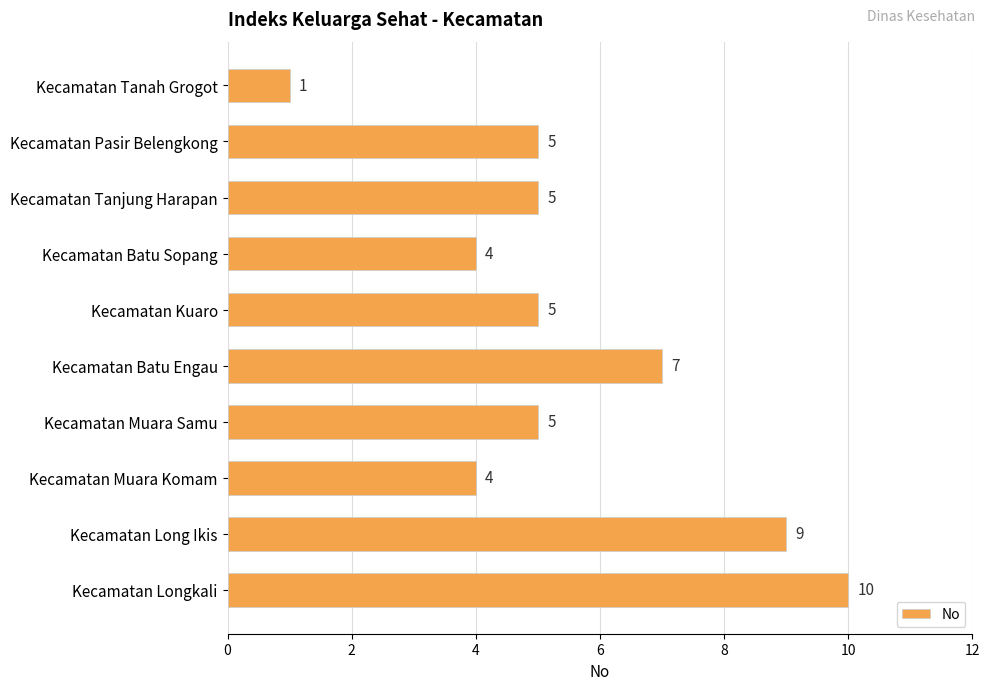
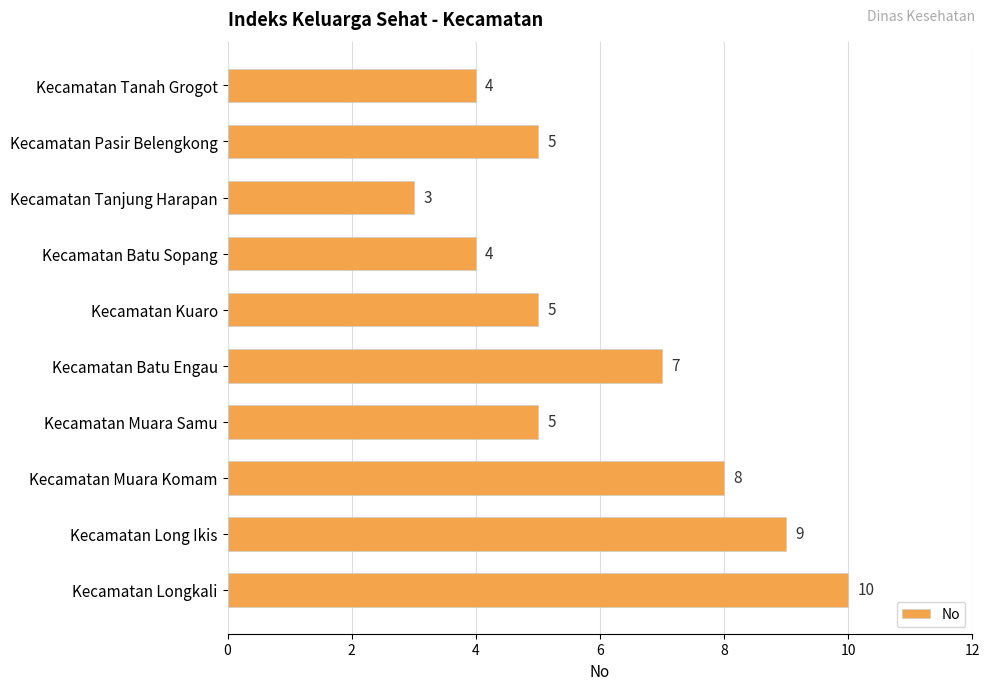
Kecamatan Tanah Grogot: 1 -> 4
Kecamatan Tanjung Harapan: 5 -> 3
Kecamatan Muara Komam: 4 -> 8
